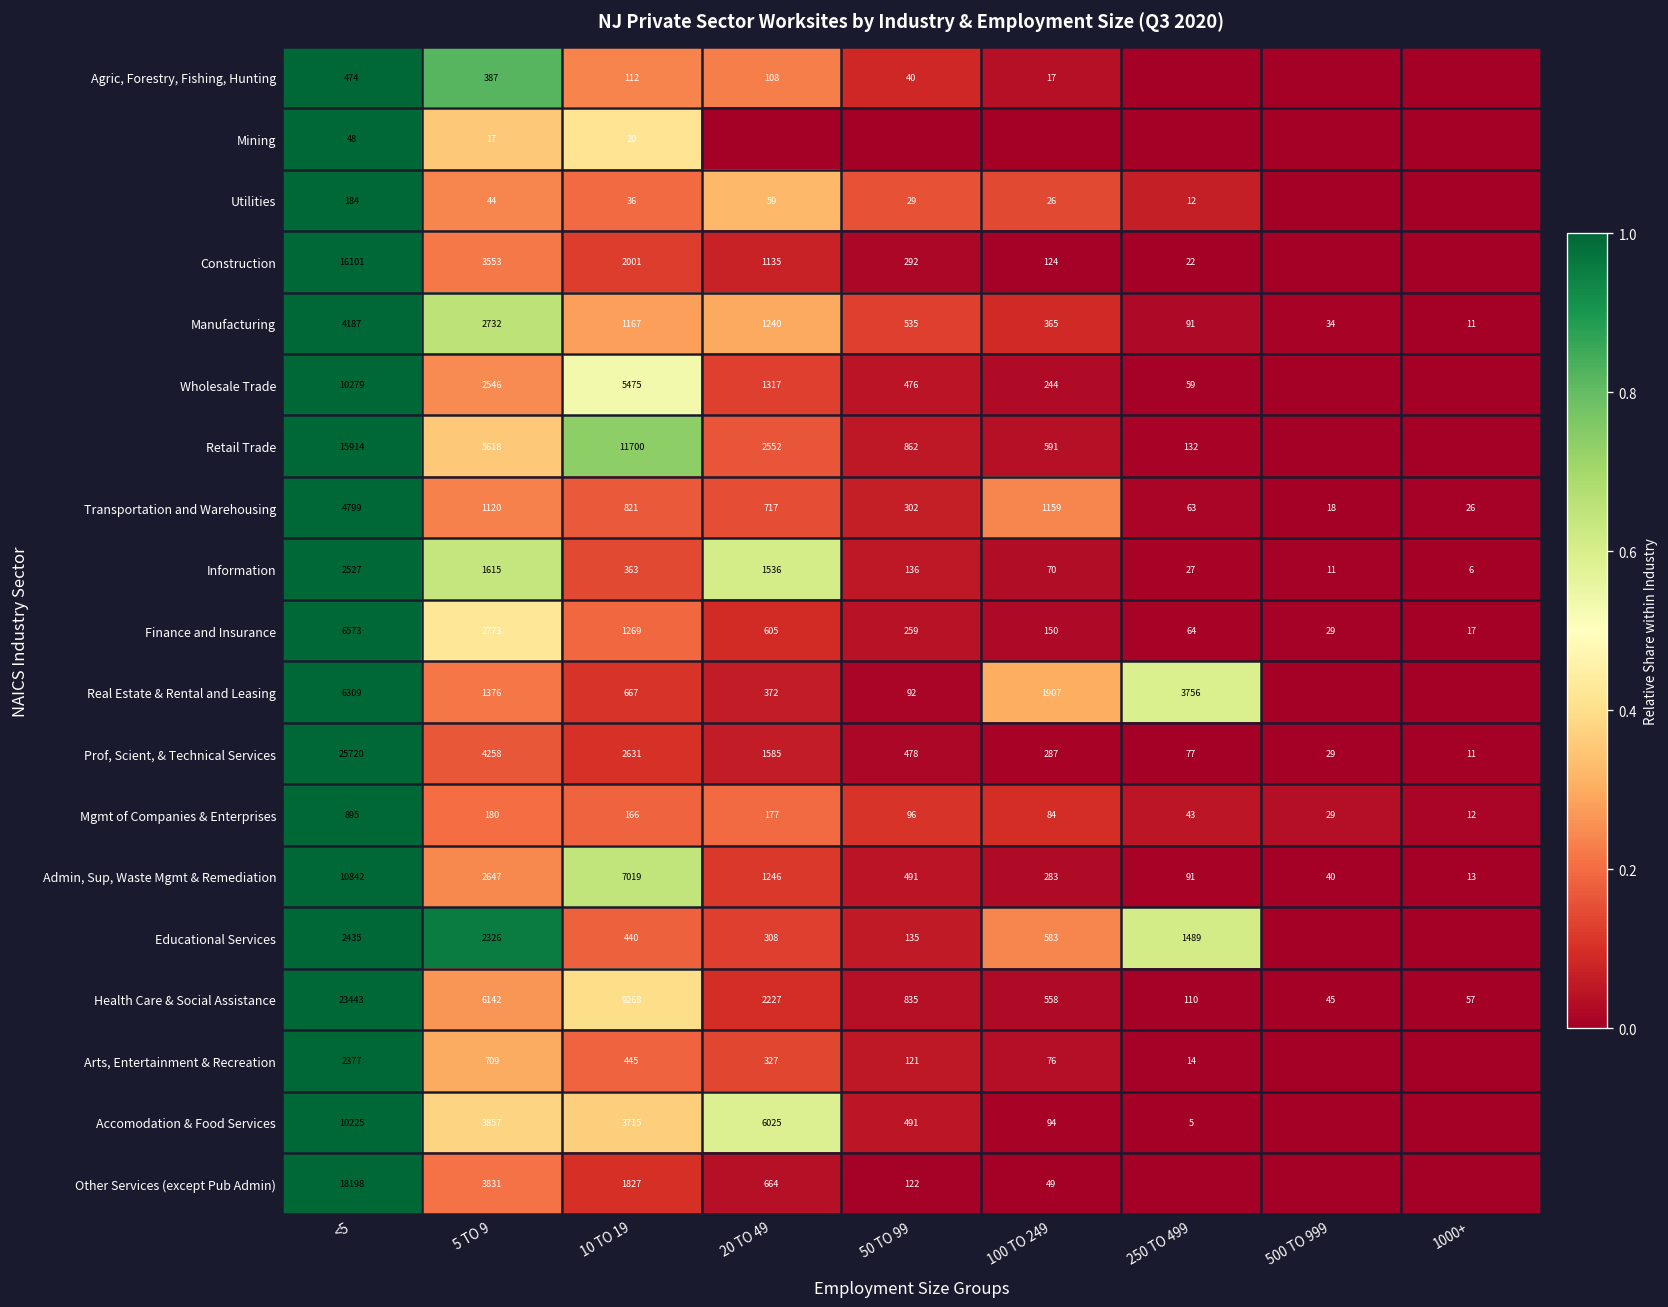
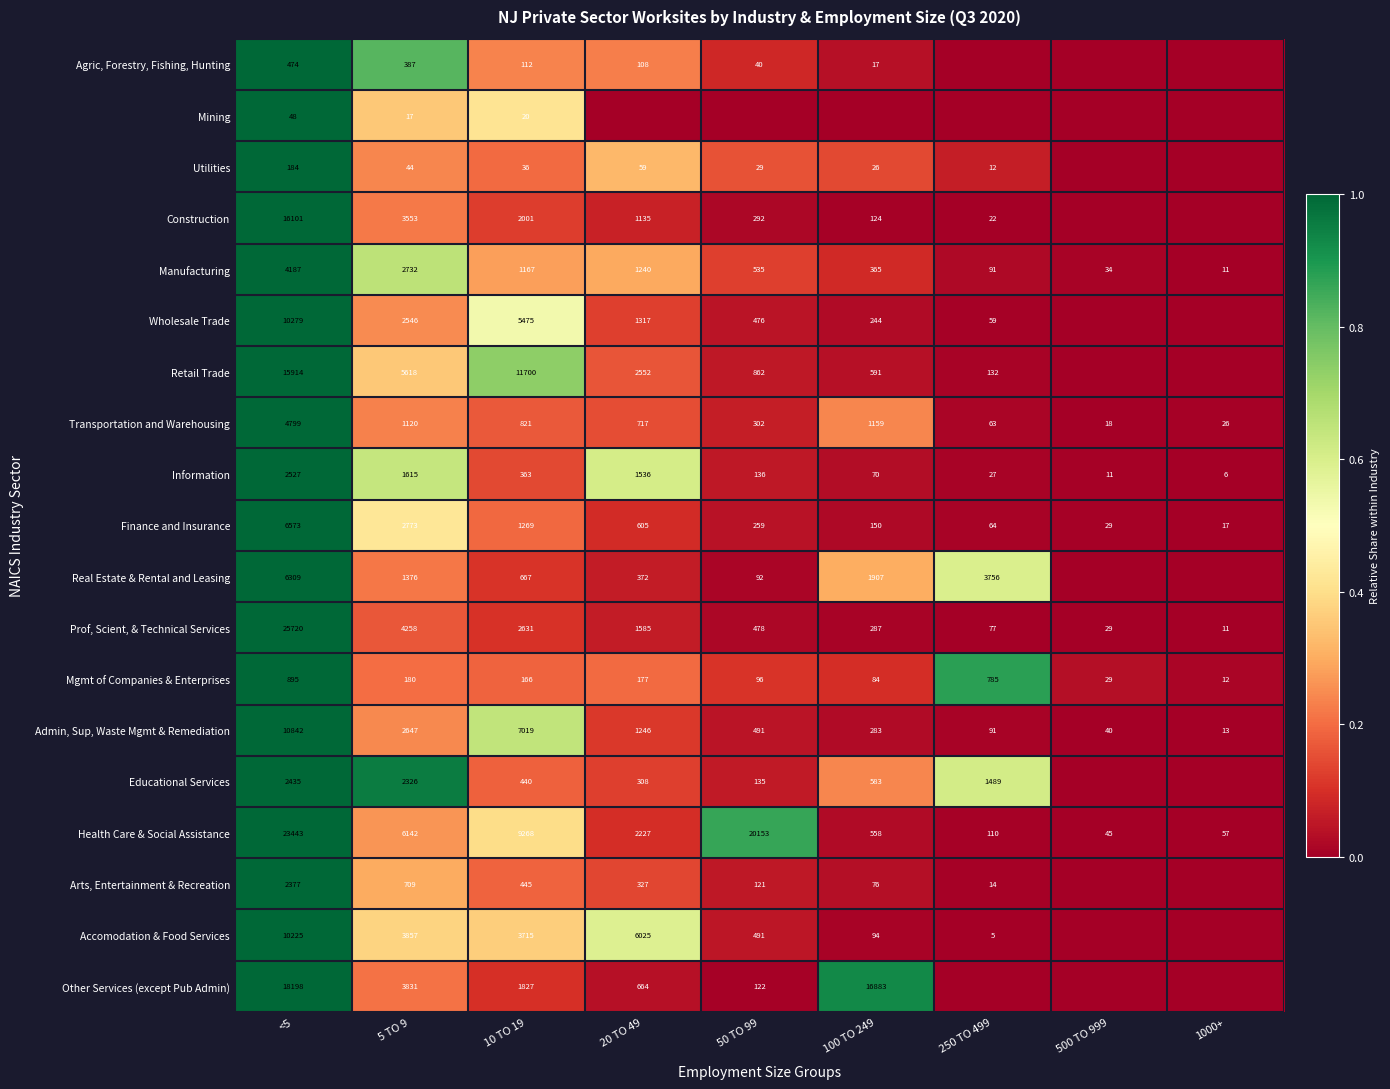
Mgmt of Companies & Enterprises, 250 TO 499: 43 -> 785
Health Care & Social Assistance, 50 TO 99: 835 -> 20153
Other Services (except Pub Admin), 100 TO 249: 49 -> 16883
